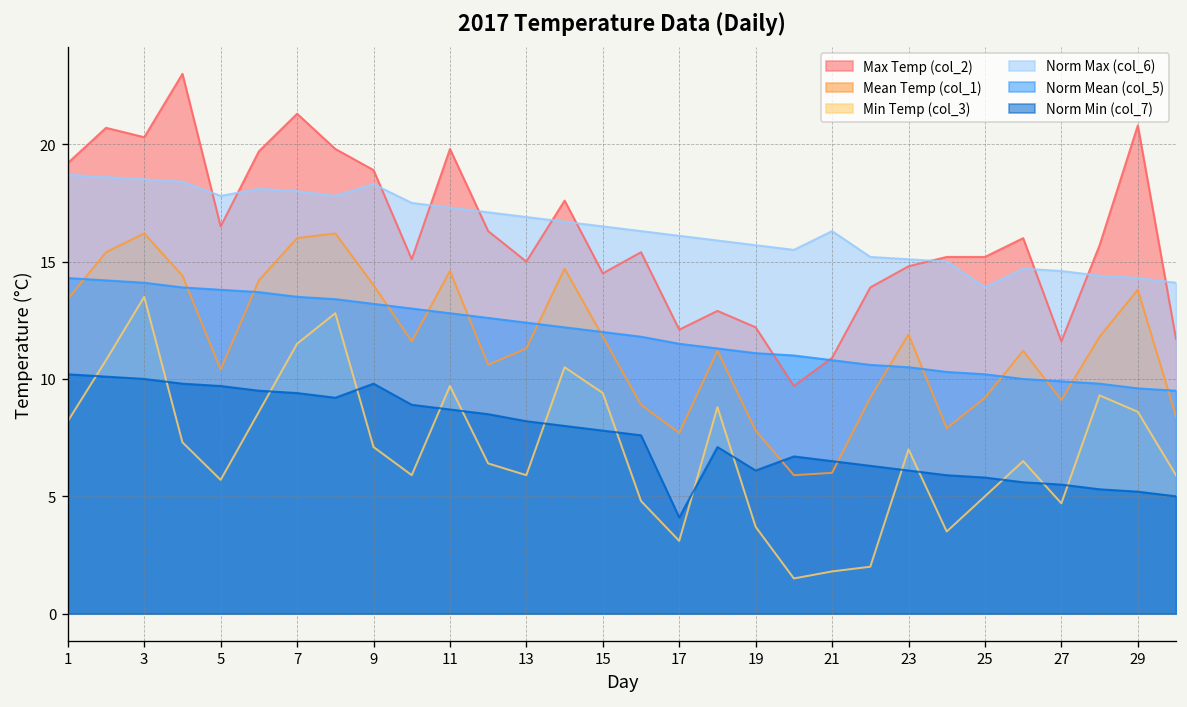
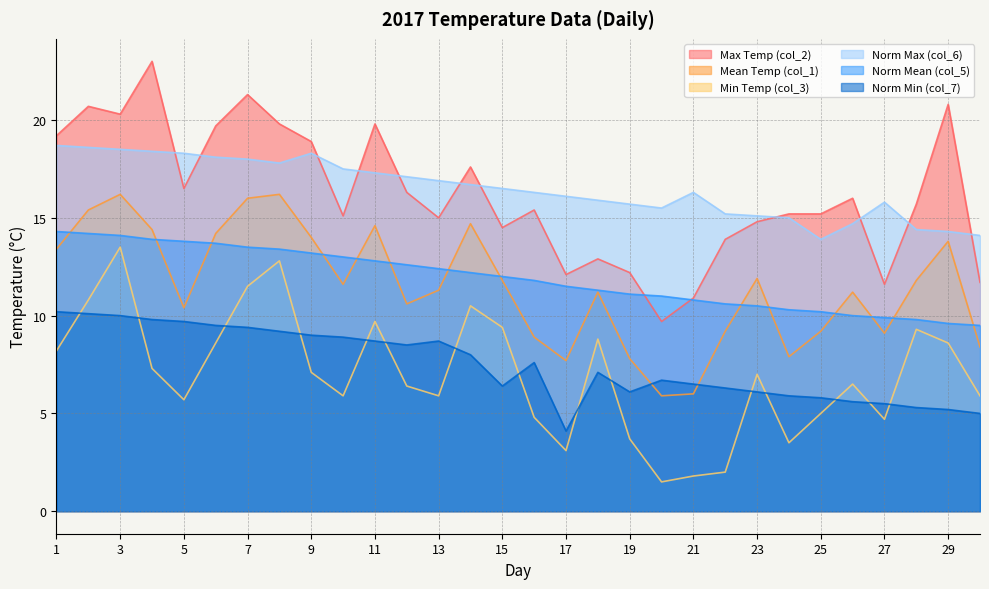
Norm Max (col_6), 5: 17.8 -> 18.3
Norm Min (col_7), 9: 9.8 -> 9.0
Norm Min (col_7), 13: 8.2 -> 8.7
Norm Min (col_7), 15: 7.8 -> 6.4
Norm Max (col_6), 27: 14.6 -> 15.8
